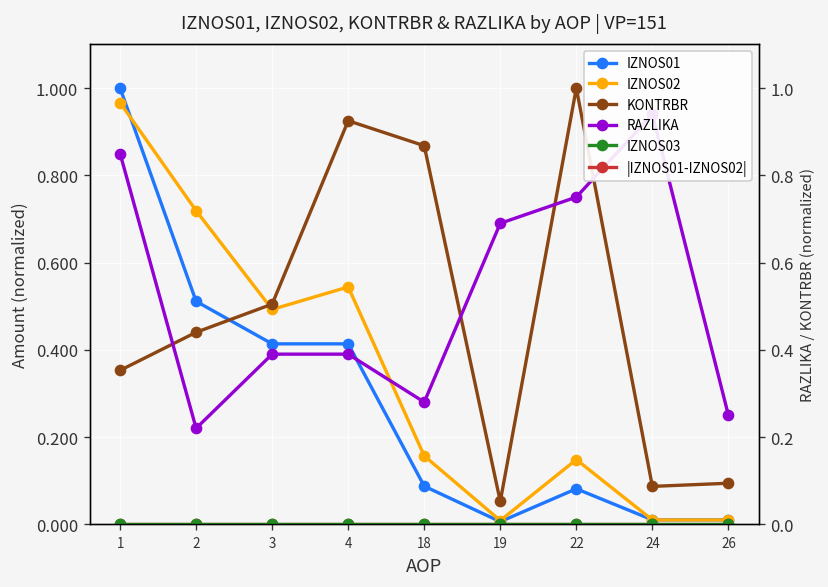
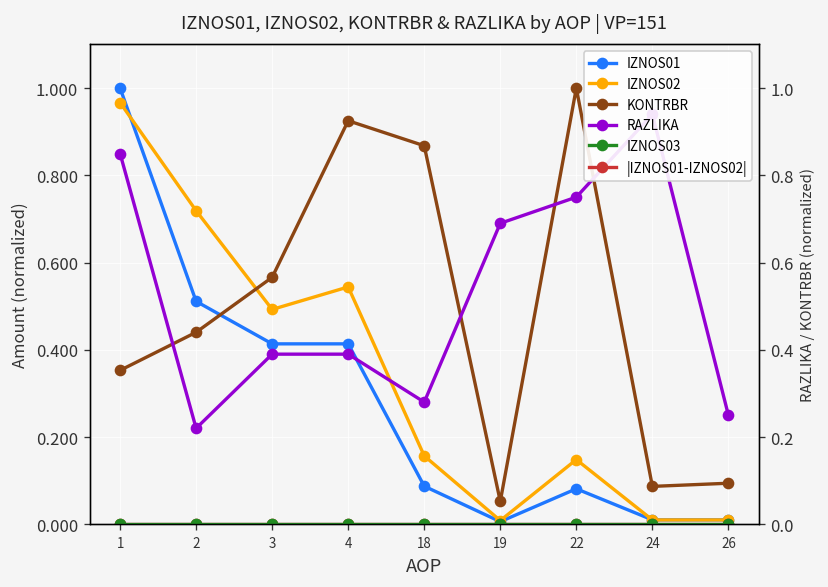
KONTRBR, 3: 0.50 -> 0.57
